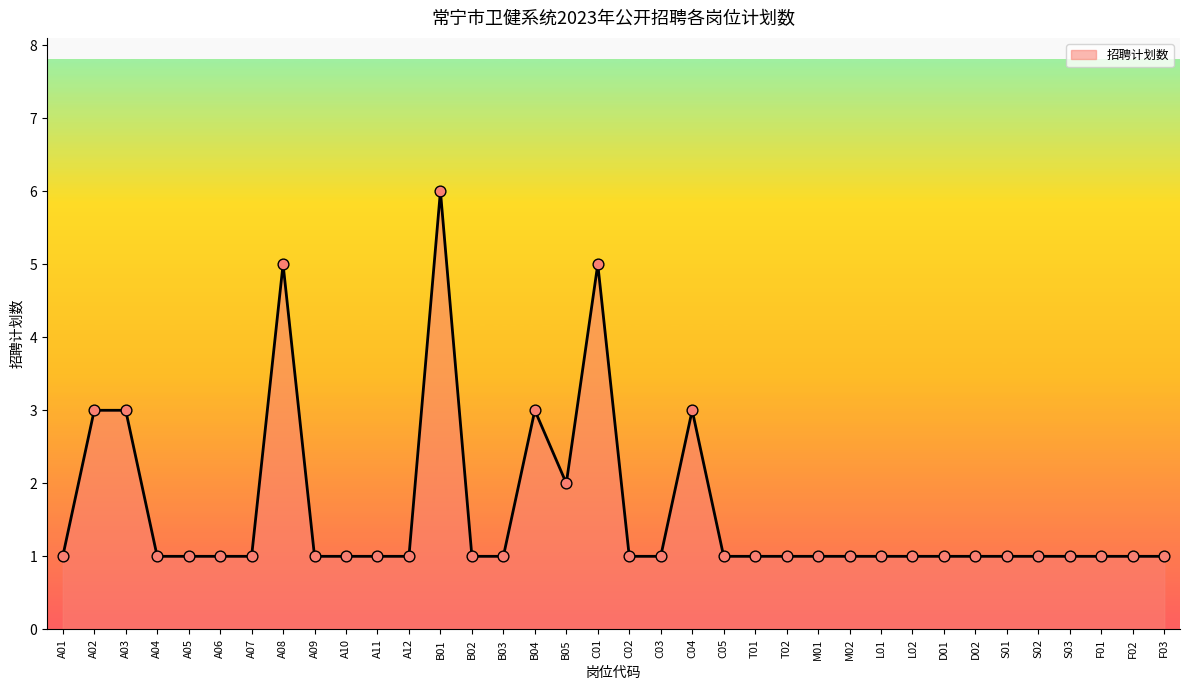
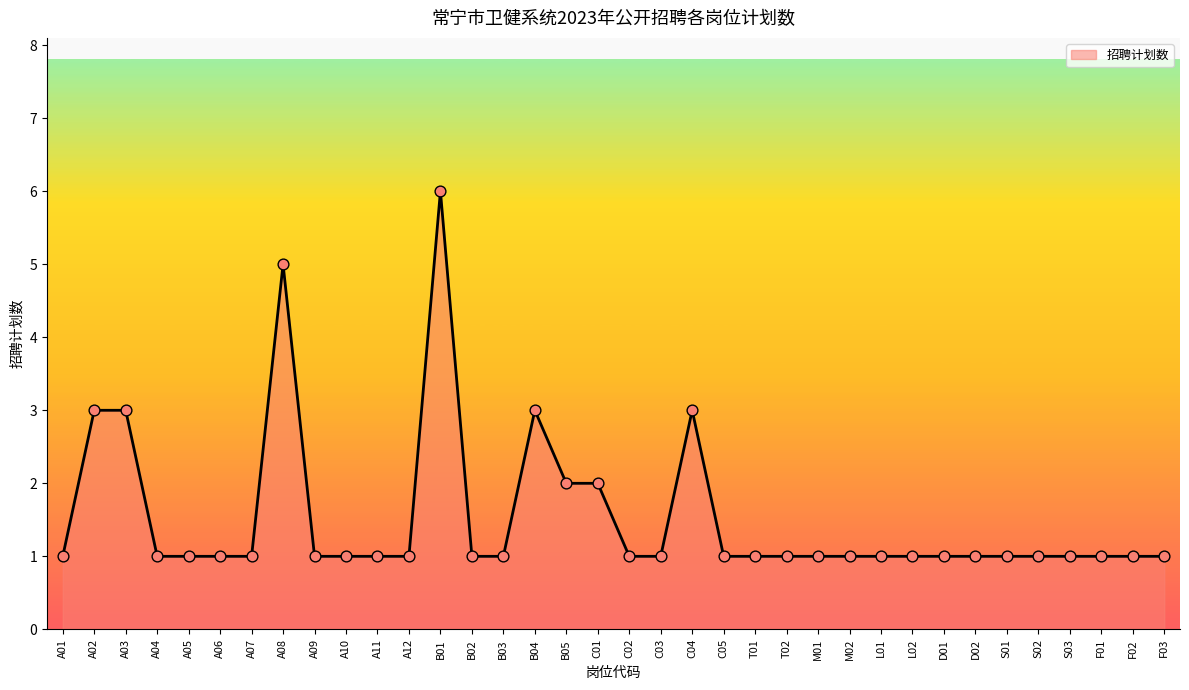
C01: 5 -> 2
